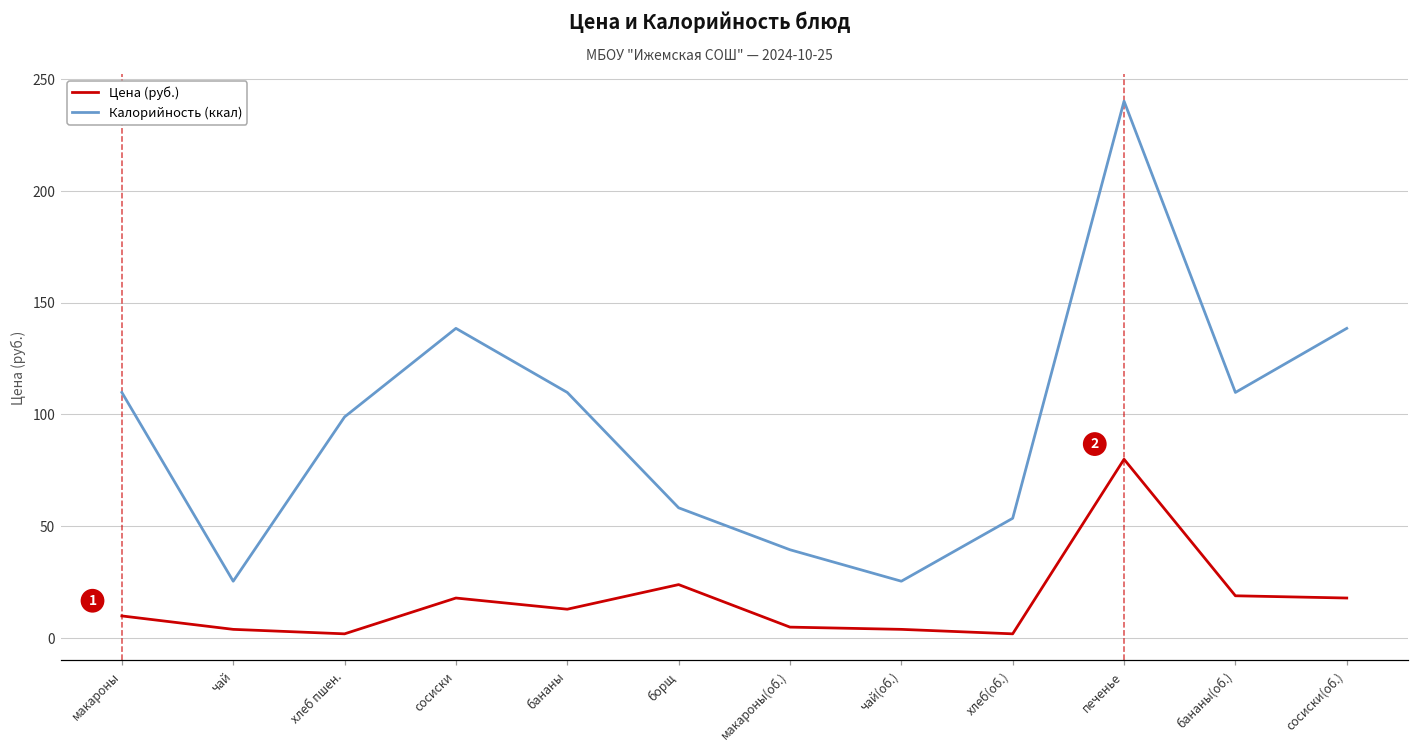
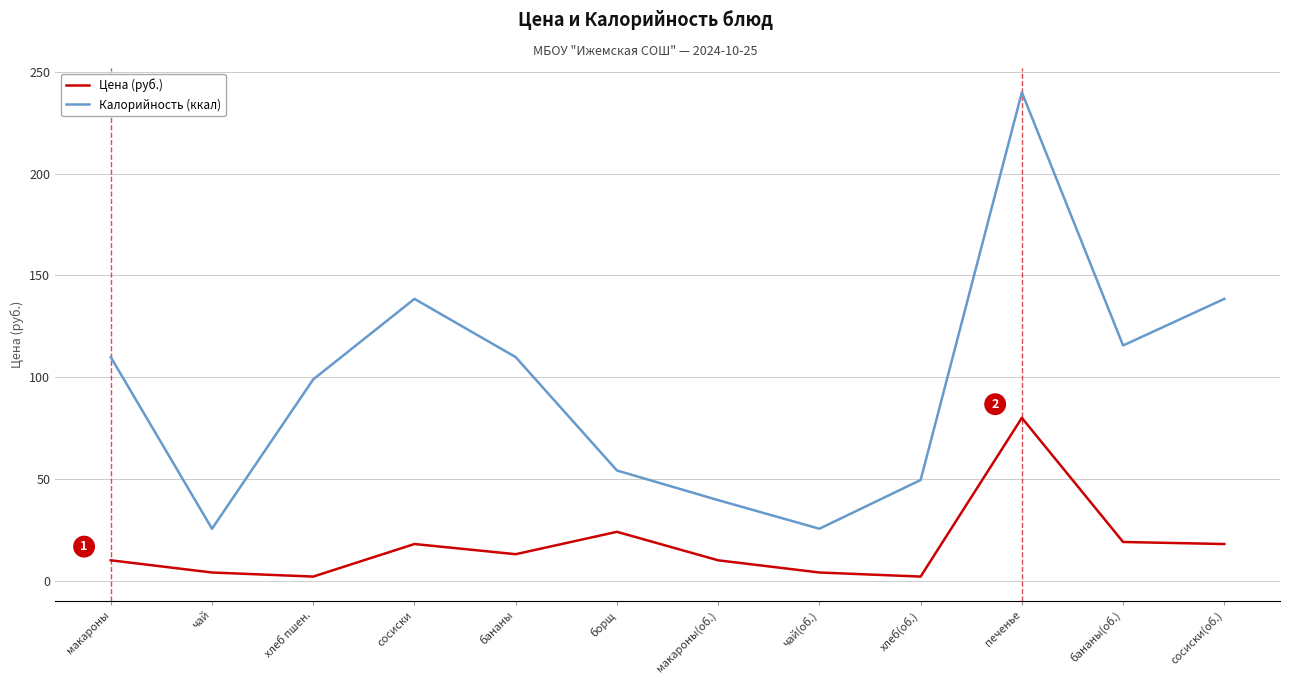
Калорийность (ккал), борщ: 58 -> 54
Цена (руб.), макароны(об.): 5 -> 10
Калорийность (ккал), хлеб(об.): 54 -> 49
Калорийность (ккал), бананы(об.): 110 -> 116
